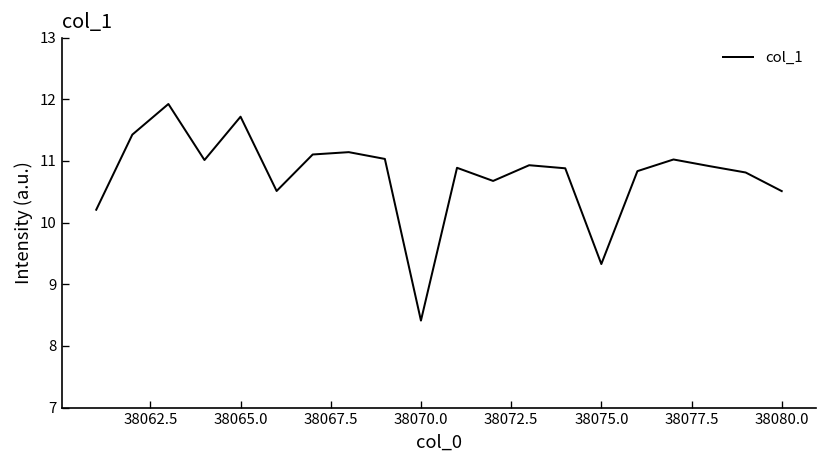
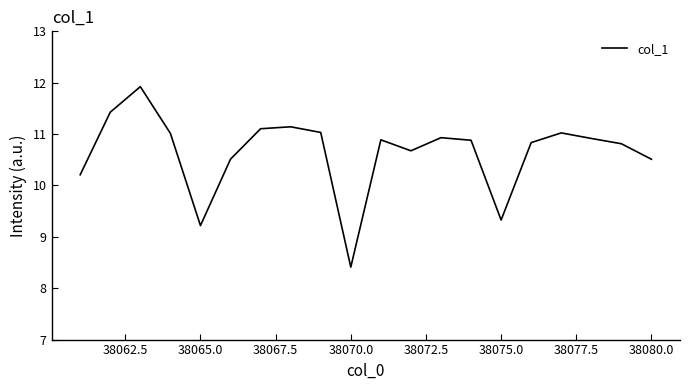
38065.0: 11.7 -> 9.2
